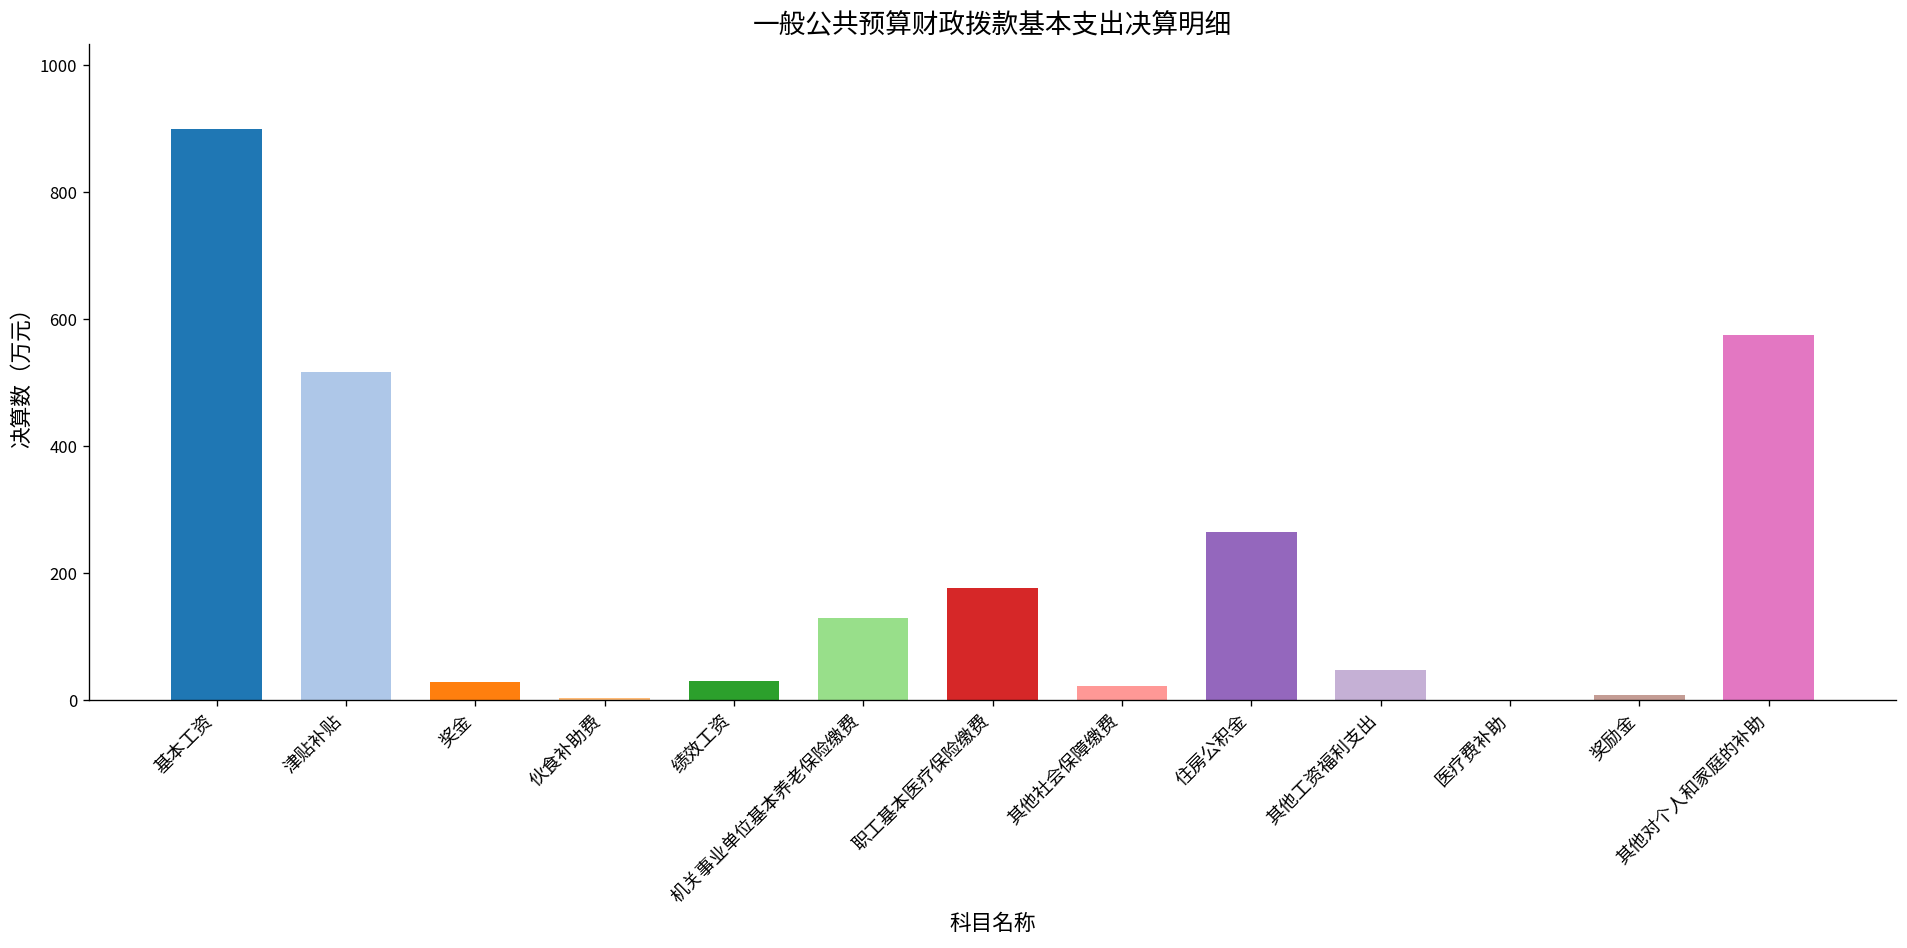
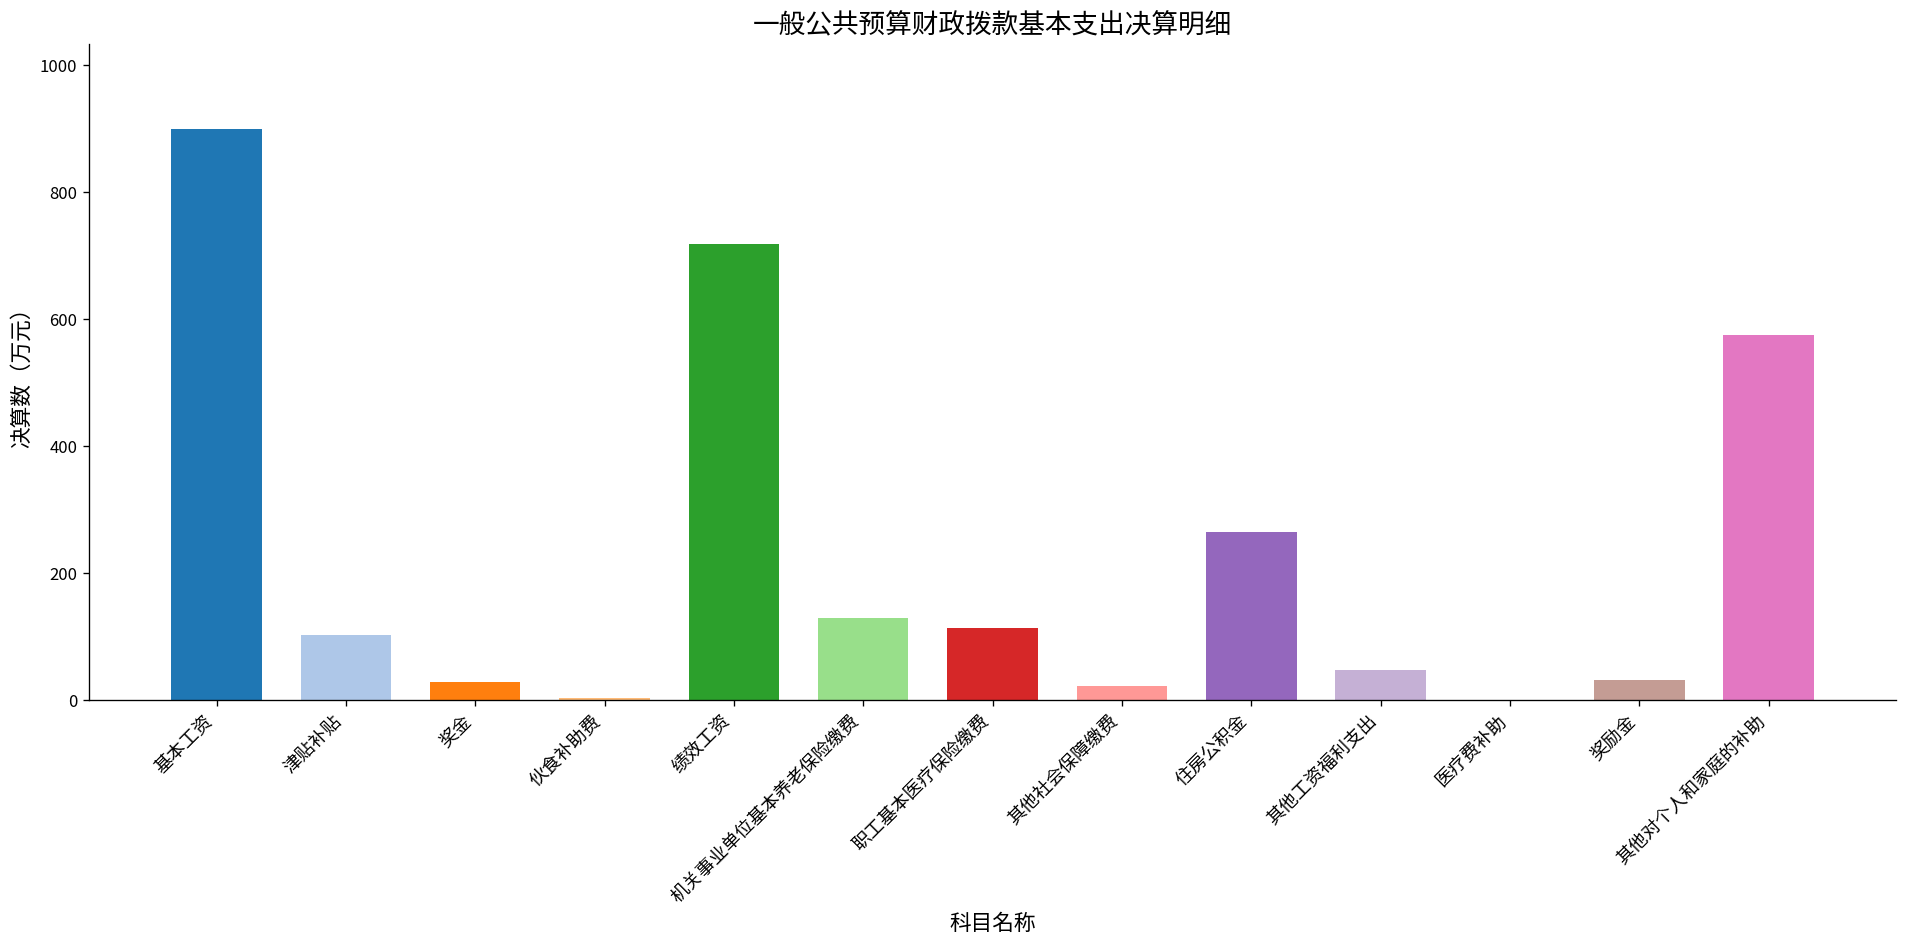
津贴补贴: 520 -> 100
绩效工资: 30 -> 720
职工基本医疗保险缴费: 180 -> 110
奖励金: 10 -> 30
